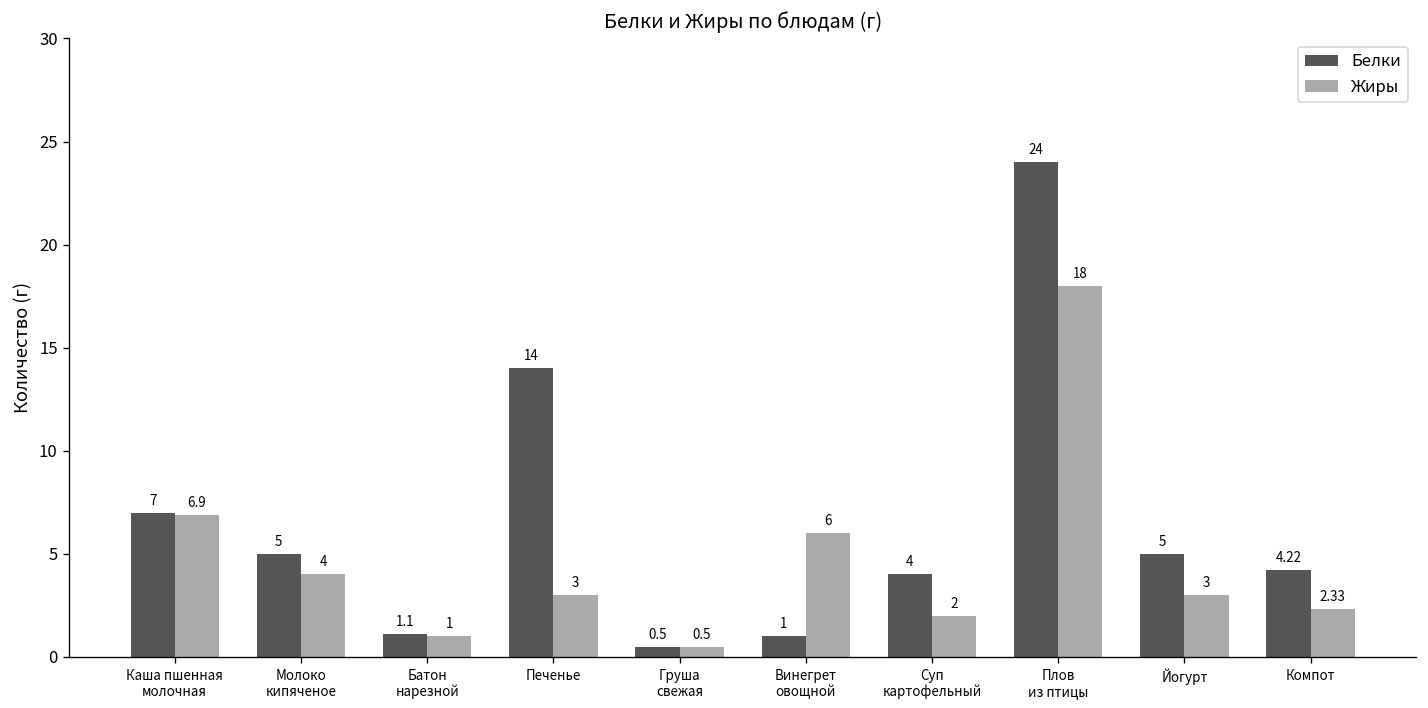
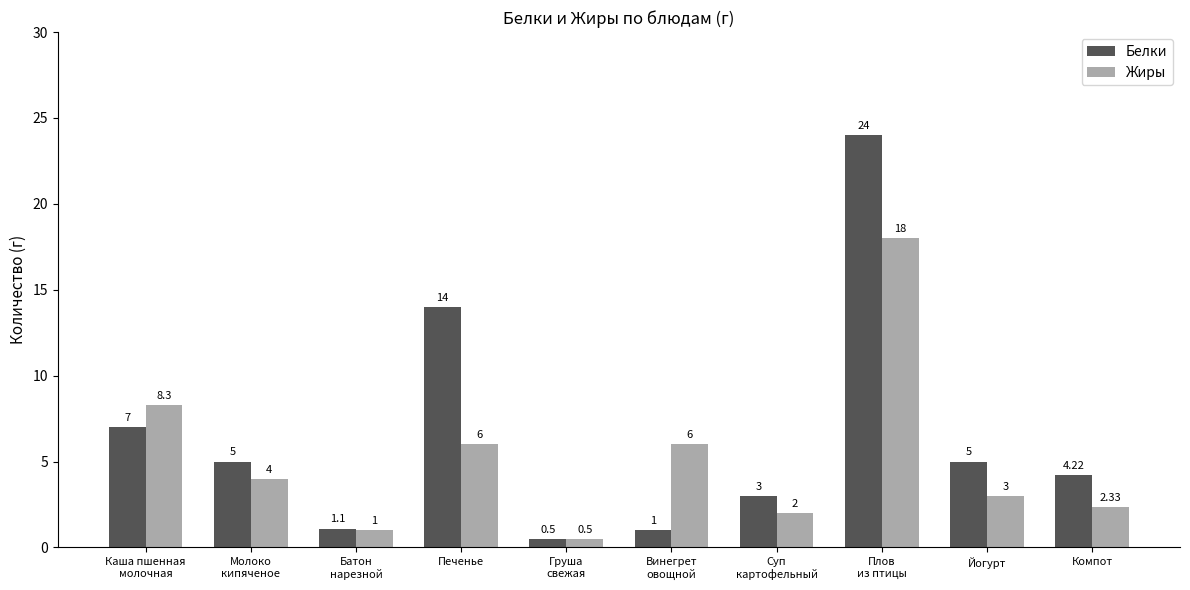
Жиры, Каша пшенная молочная: 6.9 -> 8.3
Жиры, Печенье: 3 -> 6
Белки, Суп картофельный: 4 -> 3
